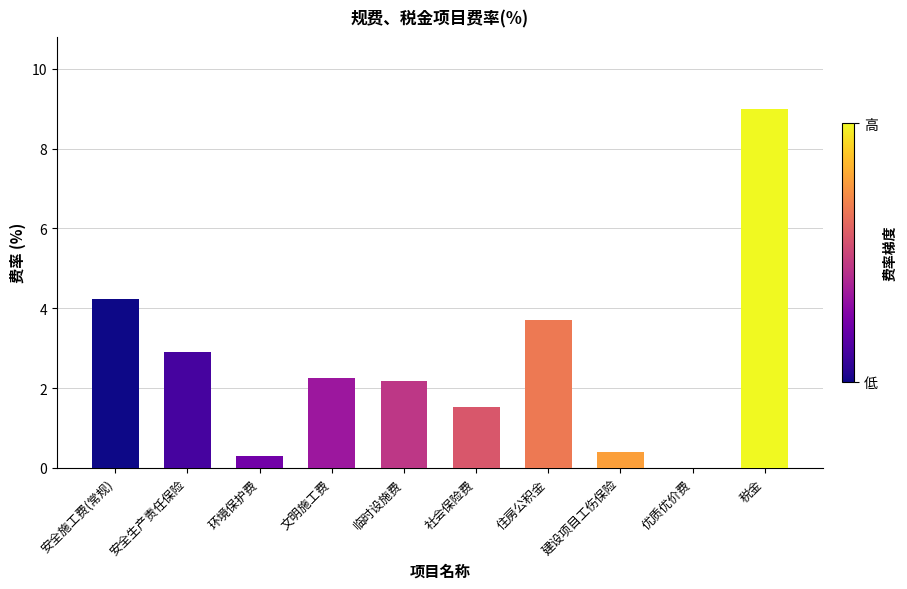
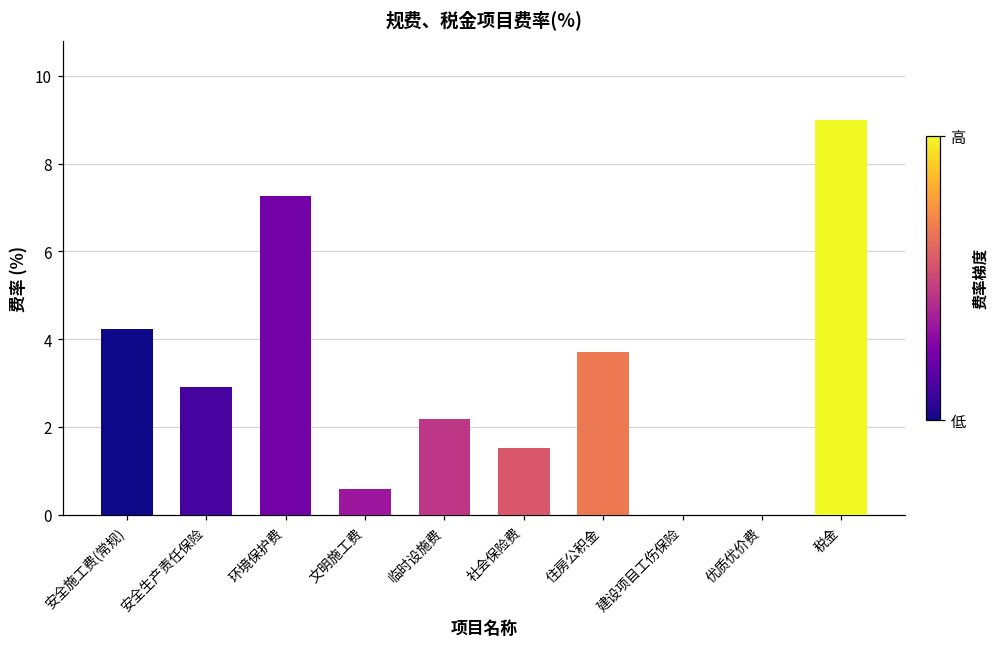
环境保护费: 0.3 -> 7.3
文明施工费: 2.3 -> 0.6
建设项目工伤保险: 0.4 -> 0.0
